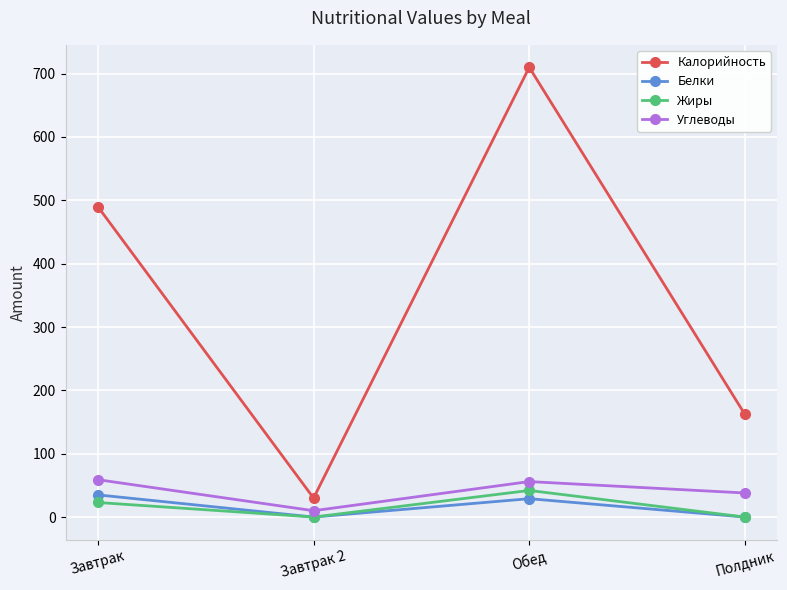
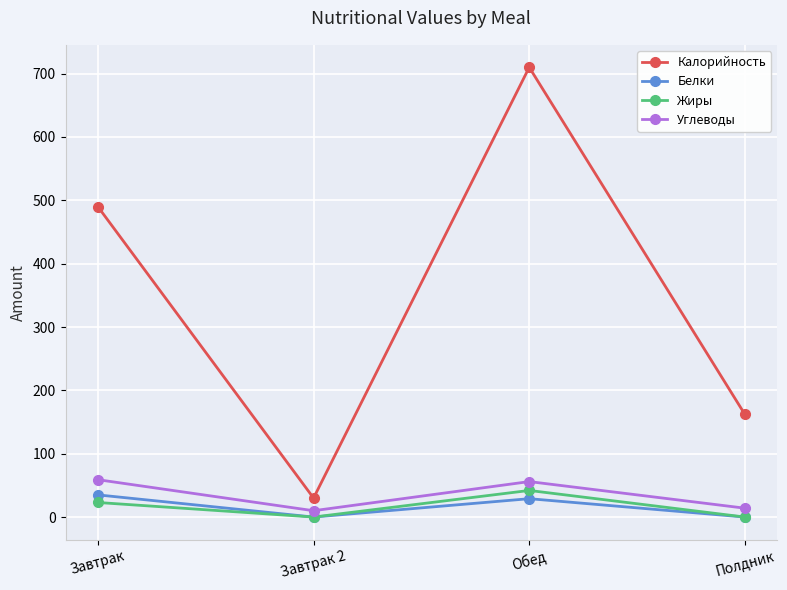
Углеводы, Полдник: 40 -> 10
